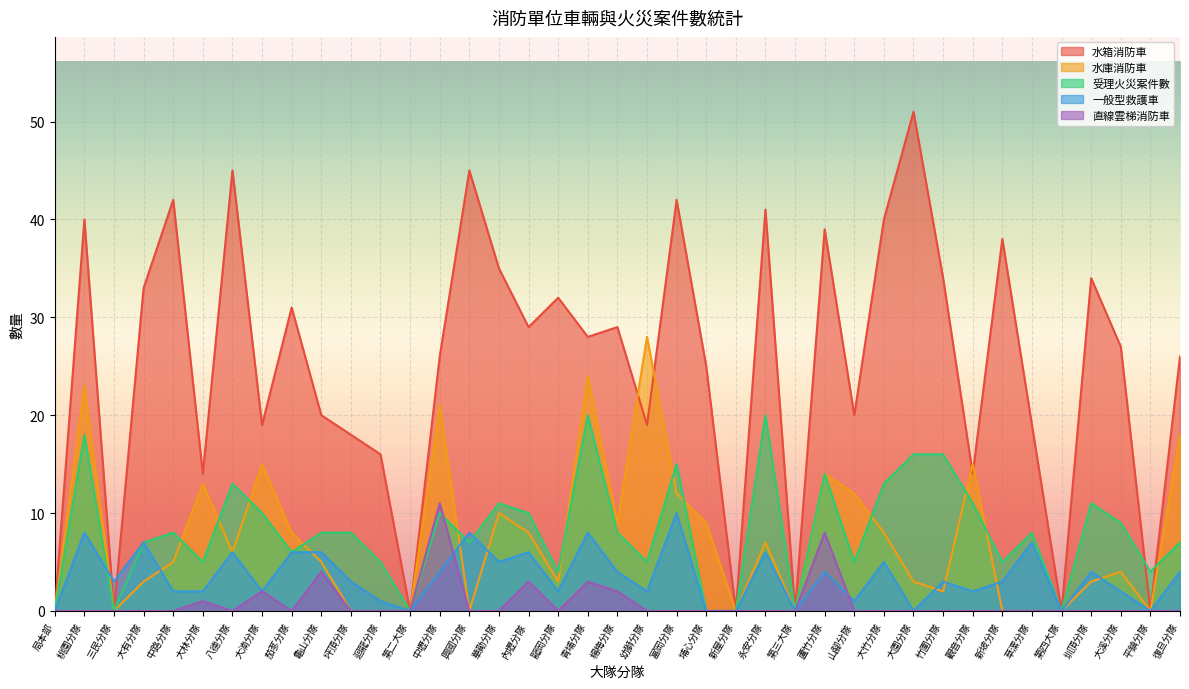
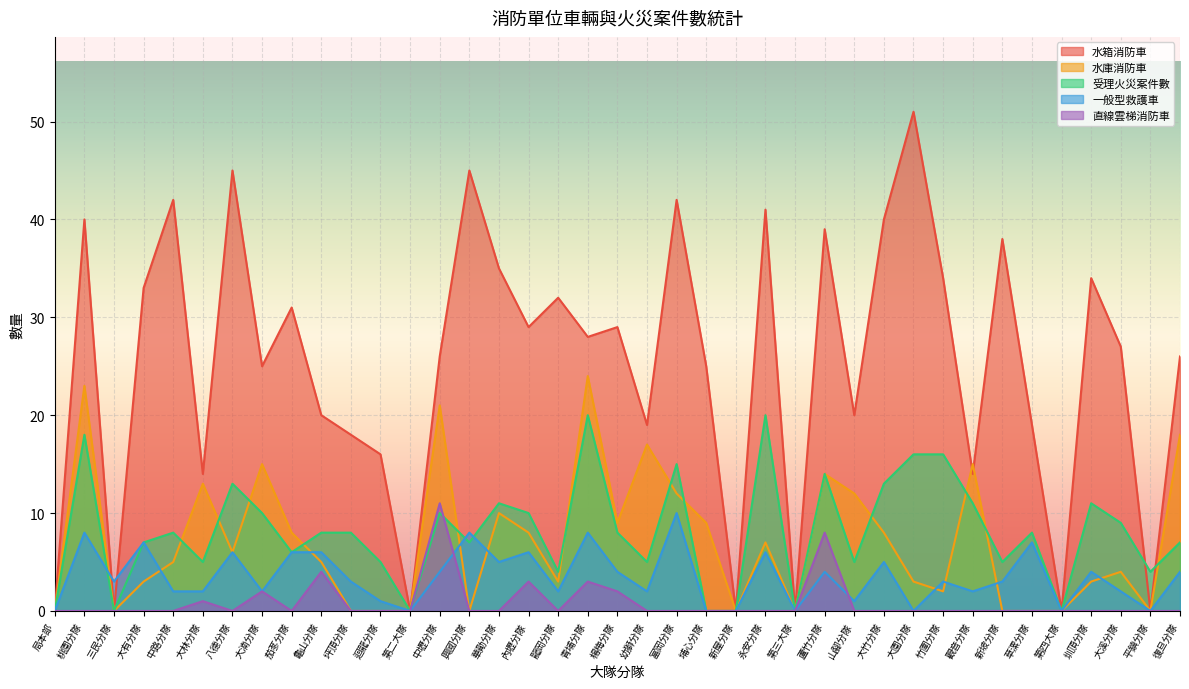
水箱消防車, 大湳分隊: 19 -> 25
水庫消防車, 幼獅分隊: 28 -> 17
